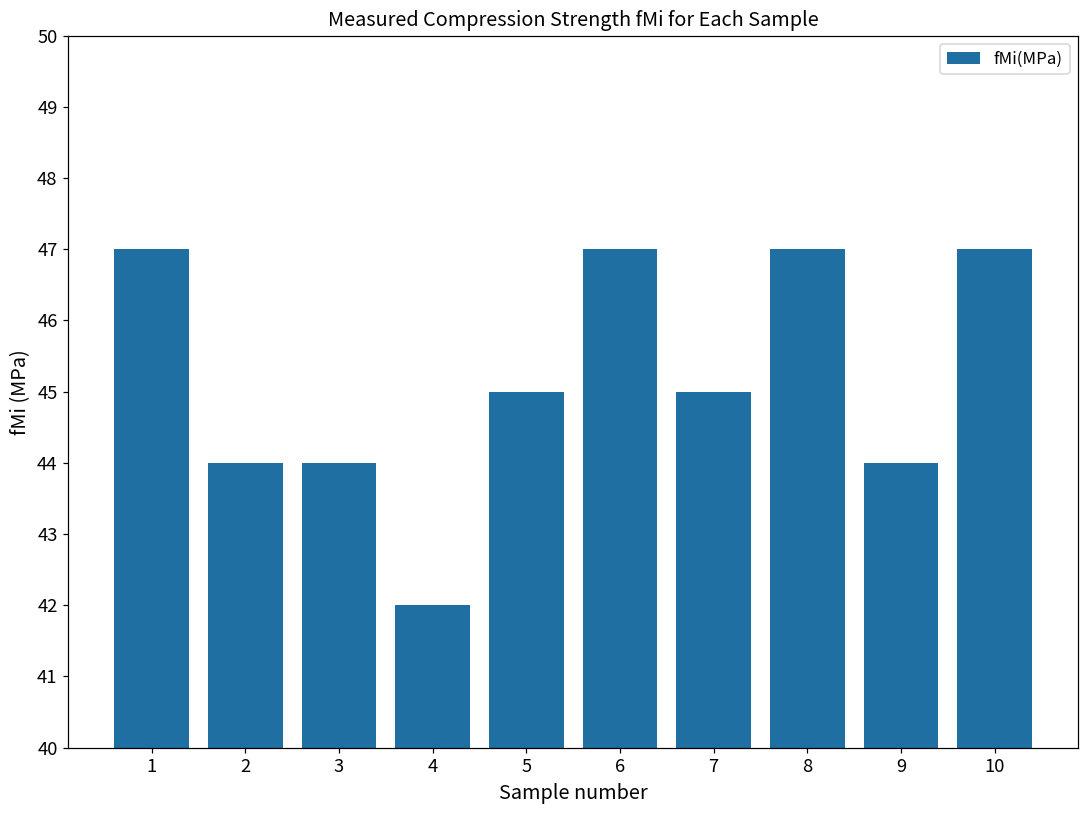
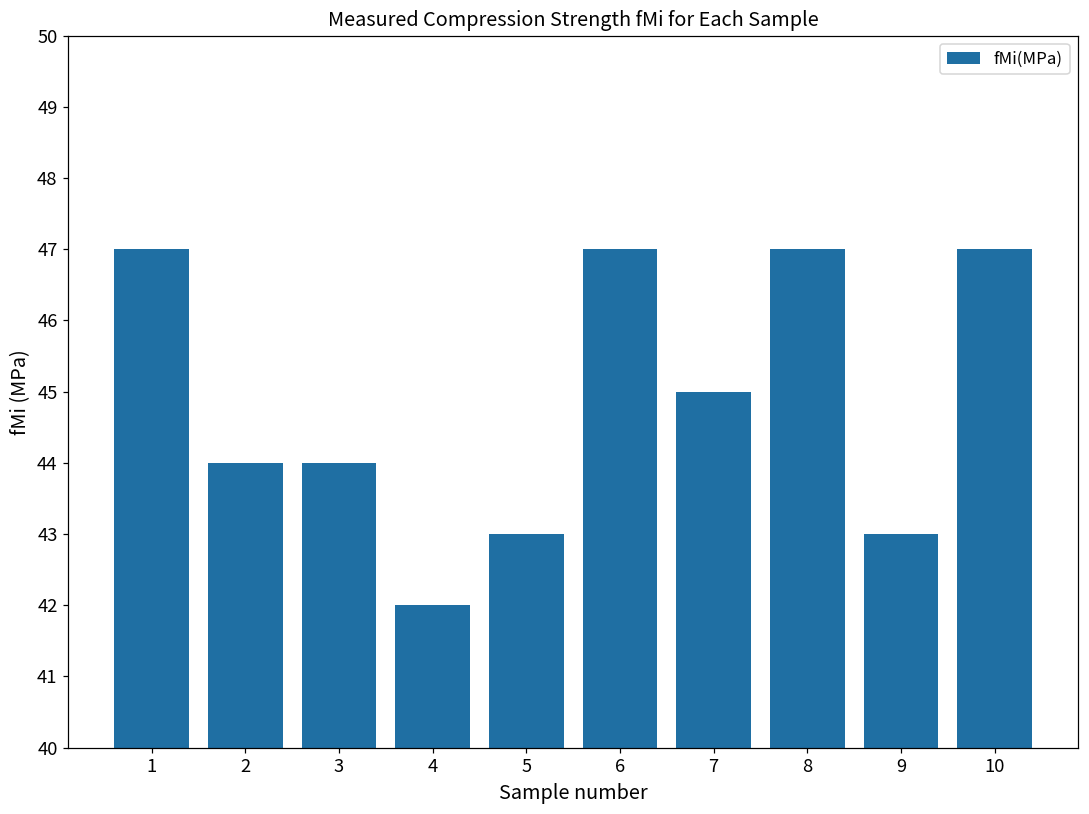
5: 45 -> 43
9: 44 -> 43
